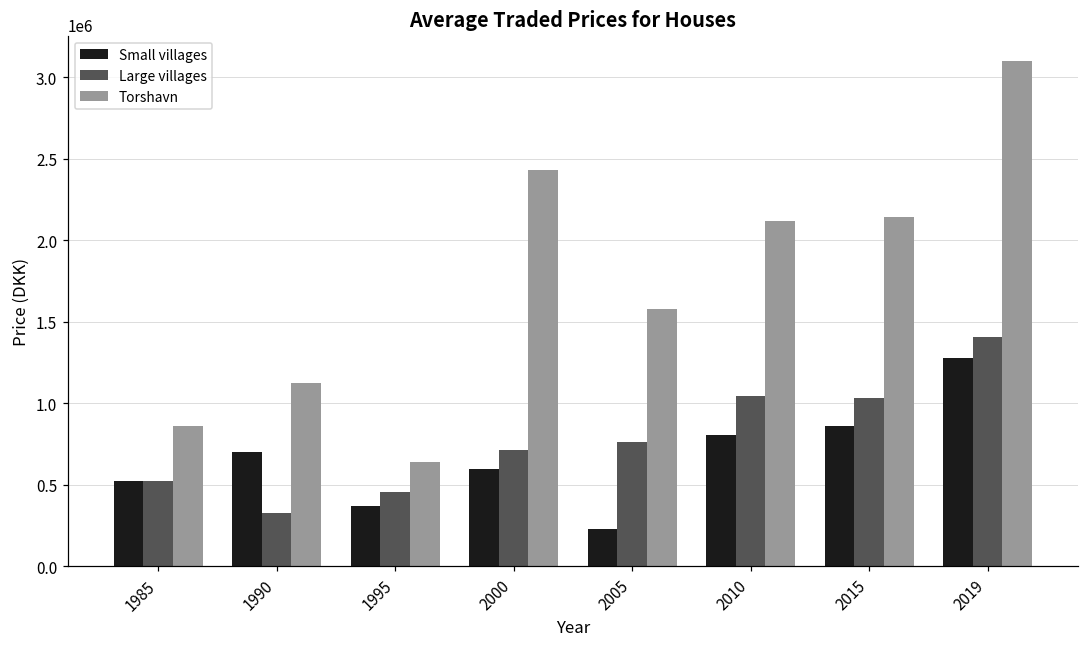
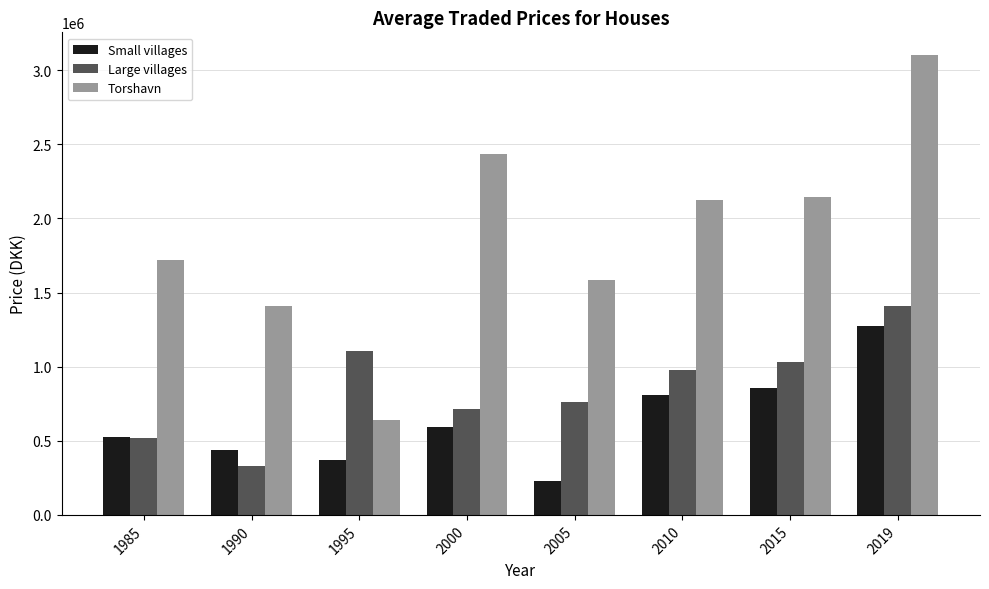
Torshavn, 1985: 860000 -> 1720000
Small villages, 1990: 700000 -> 440000
Torshavn, 1990: 1130000 -> 1410000
Large villages, 1995: 460000 -> 1110000
Large villages, 2010: 1050000 -> 980000
